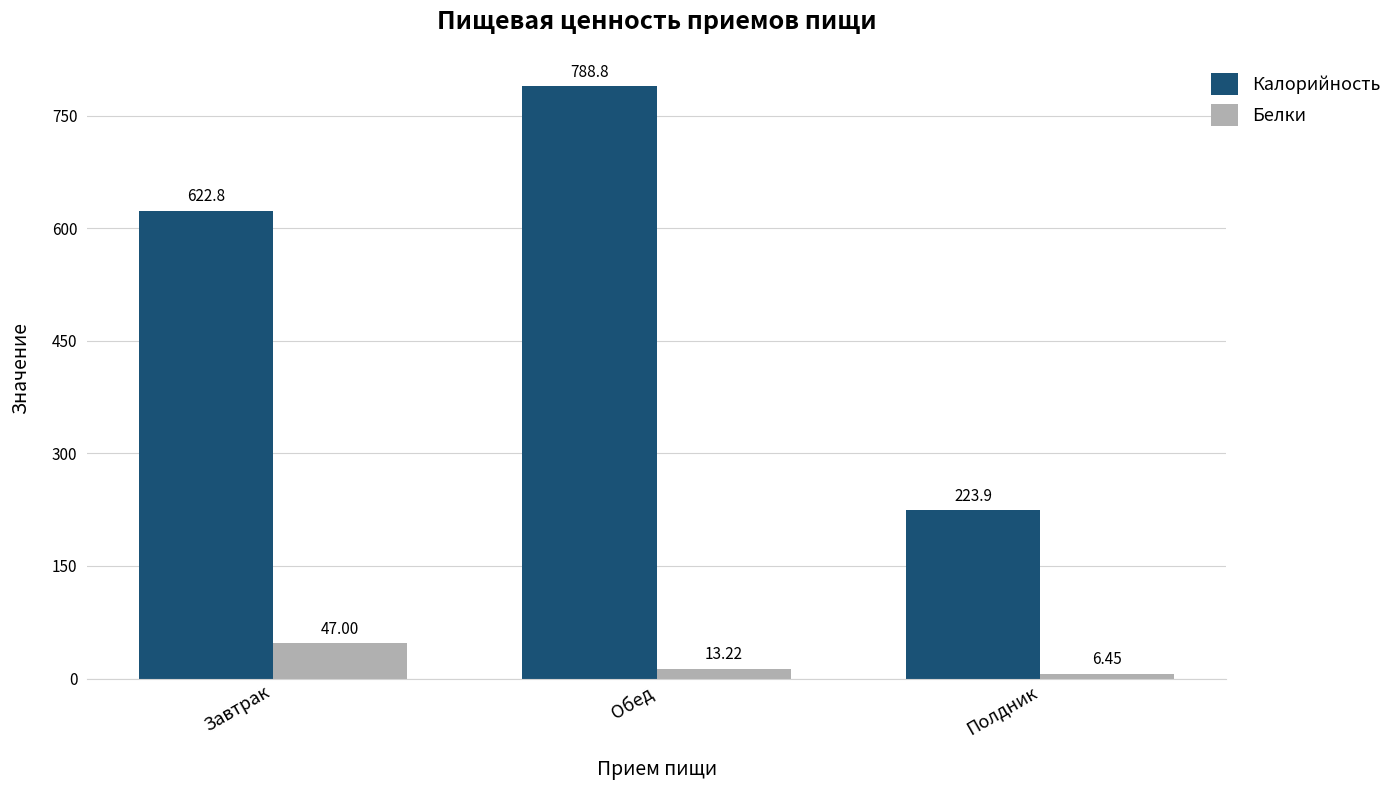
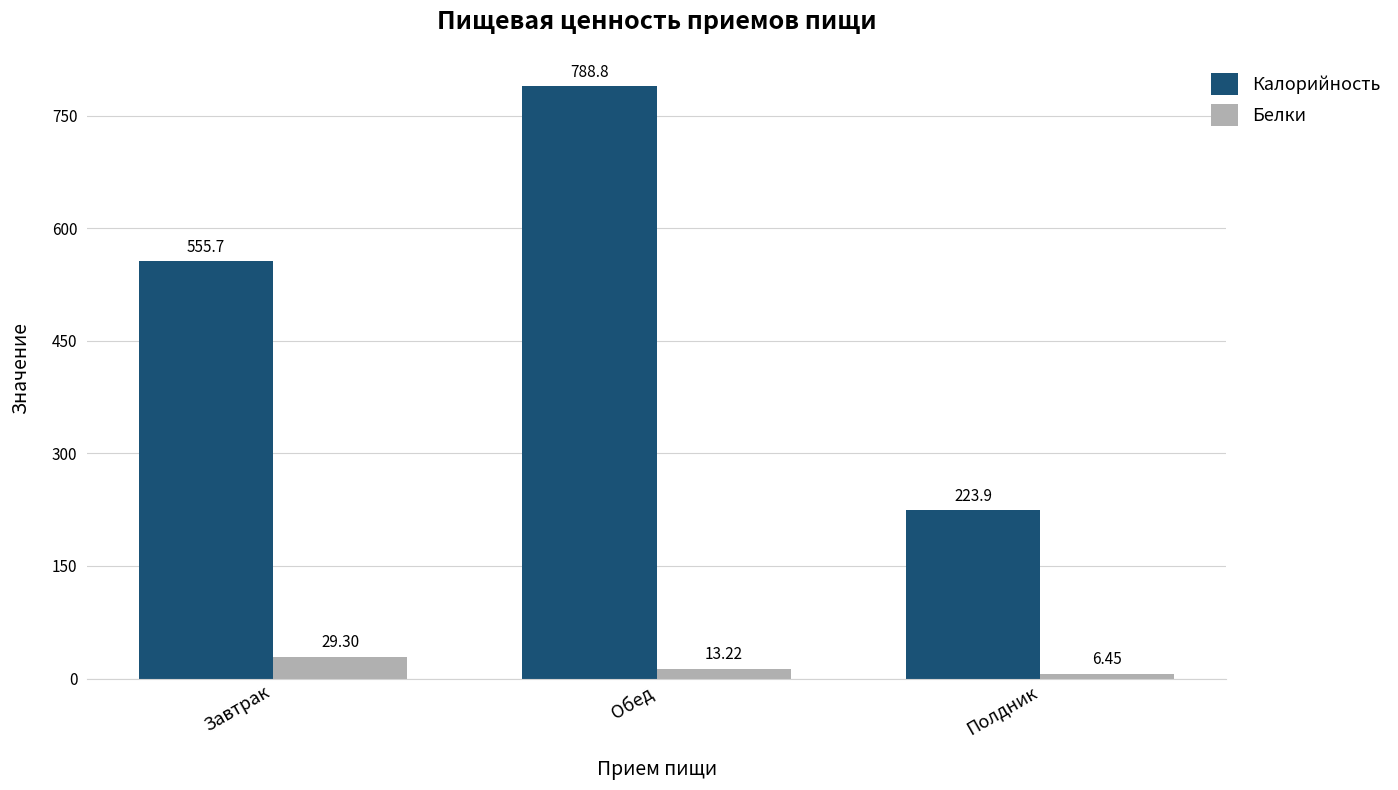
Калорийность, Завтрак: 622.8 -> 555.7
Белки, Завтрак: 47.00 -> 29.30
